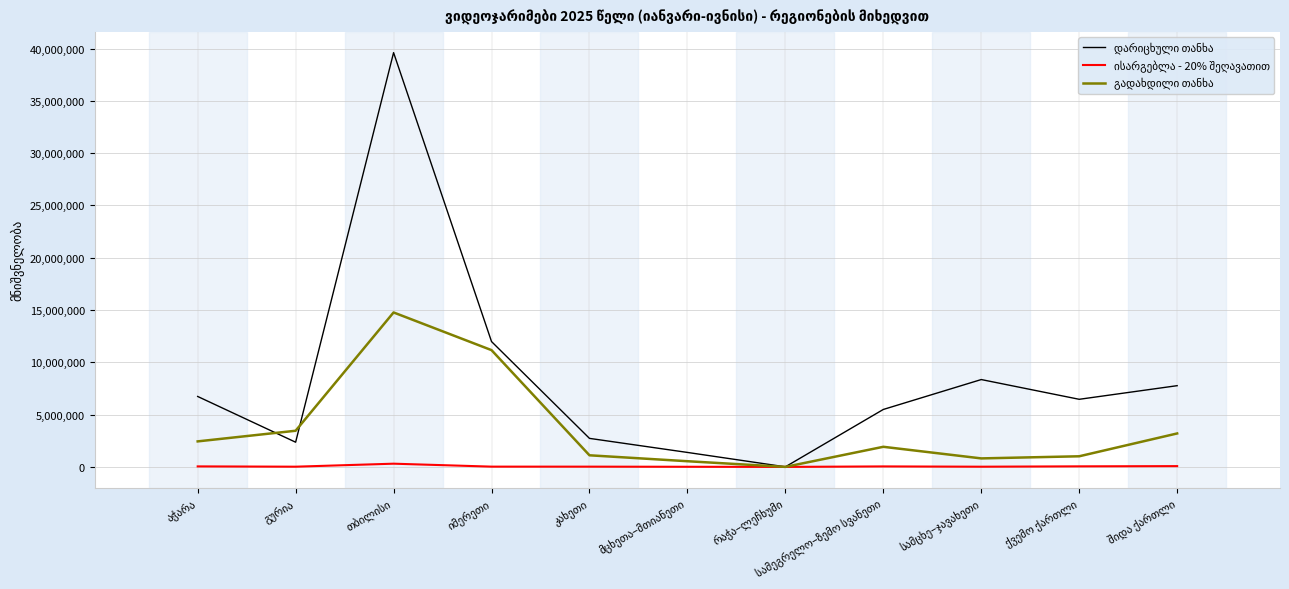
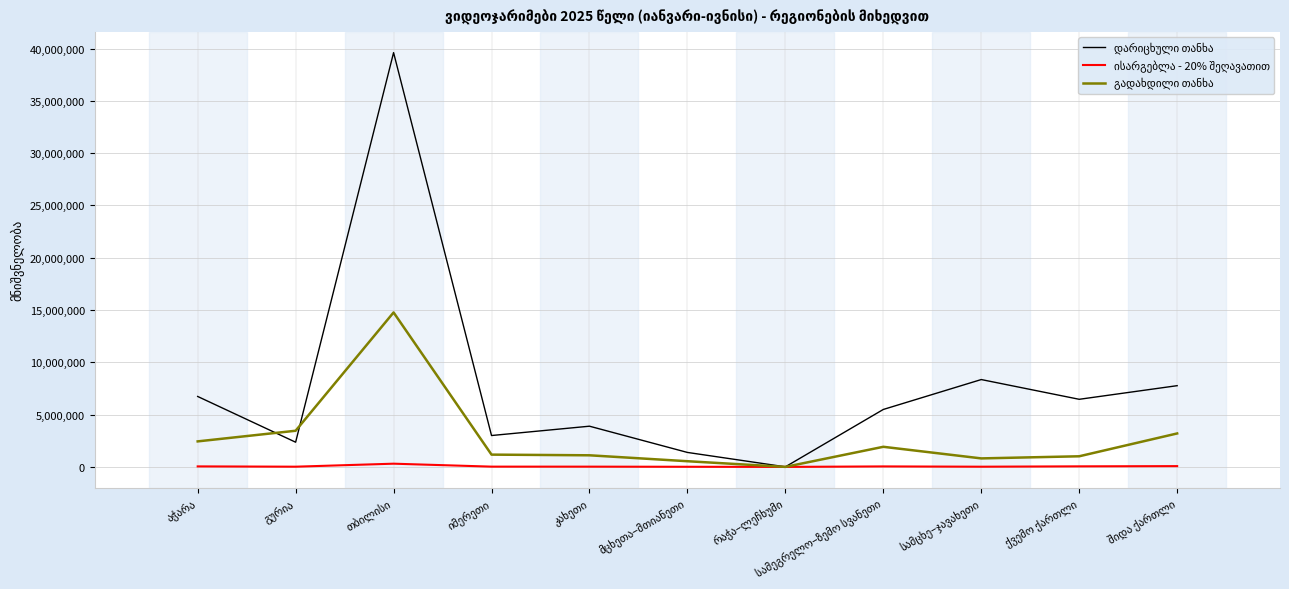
დარიცხული თანხა, იმერეთი: 12,000,000 -> 3,000,000
გადახდილი თანხა, იმერეთი: 11,200,000 -> 1,200,000
დარიცხული თანხა, კახეთი: 2,700,000 -> 3,900,000
